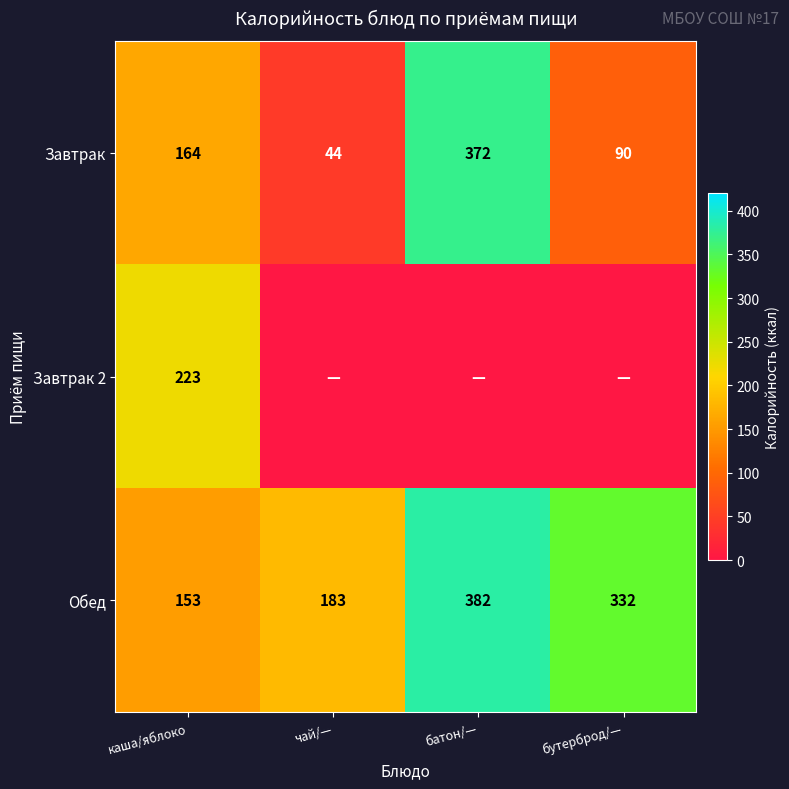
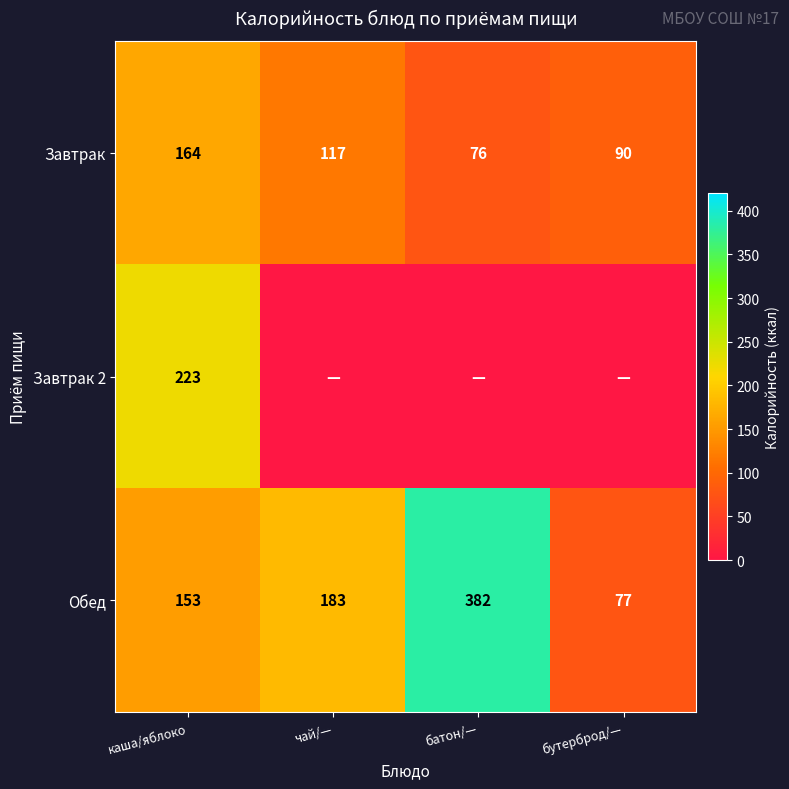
Завтрак, чай/—: 44 -> 117
Завтрак, батон/—: 372 -> 76
Обед, бутерброд/—: 332 -> 77
